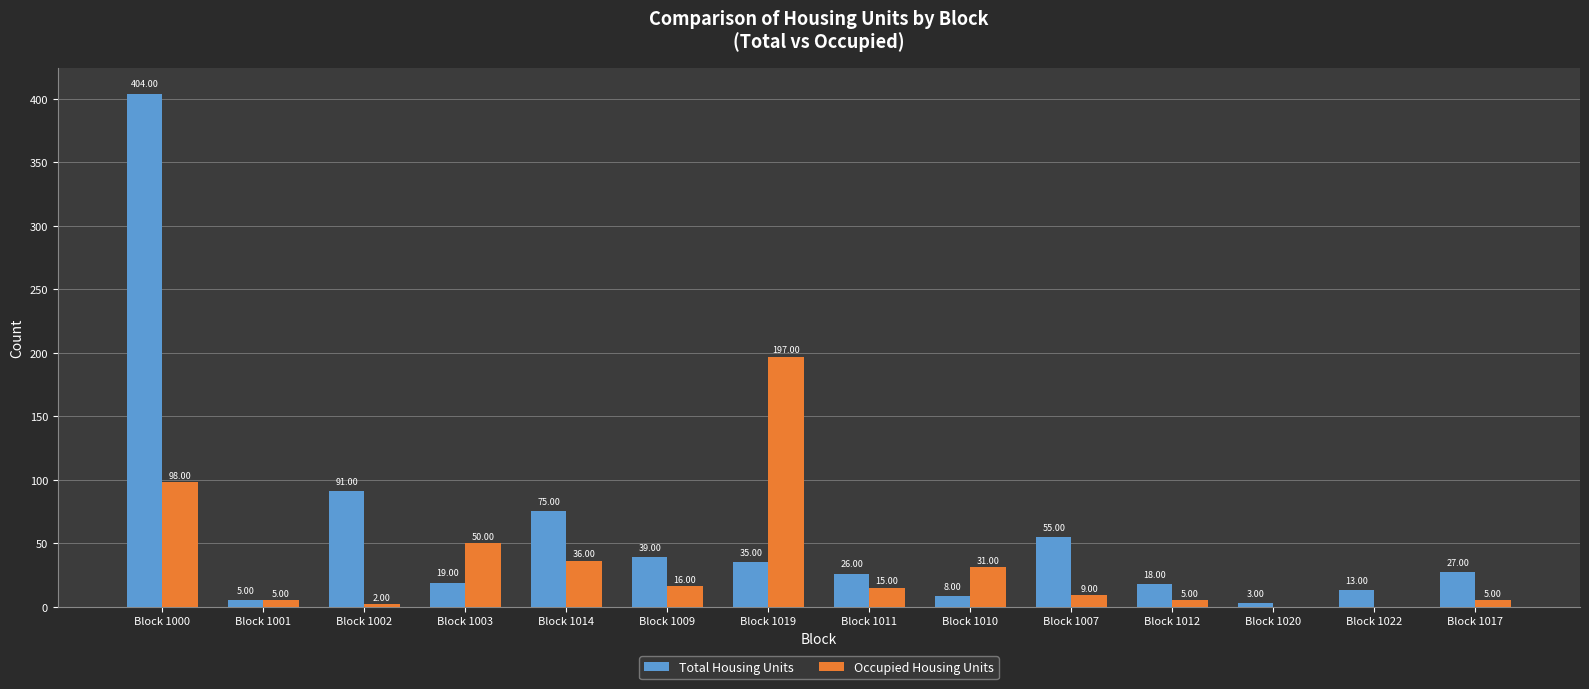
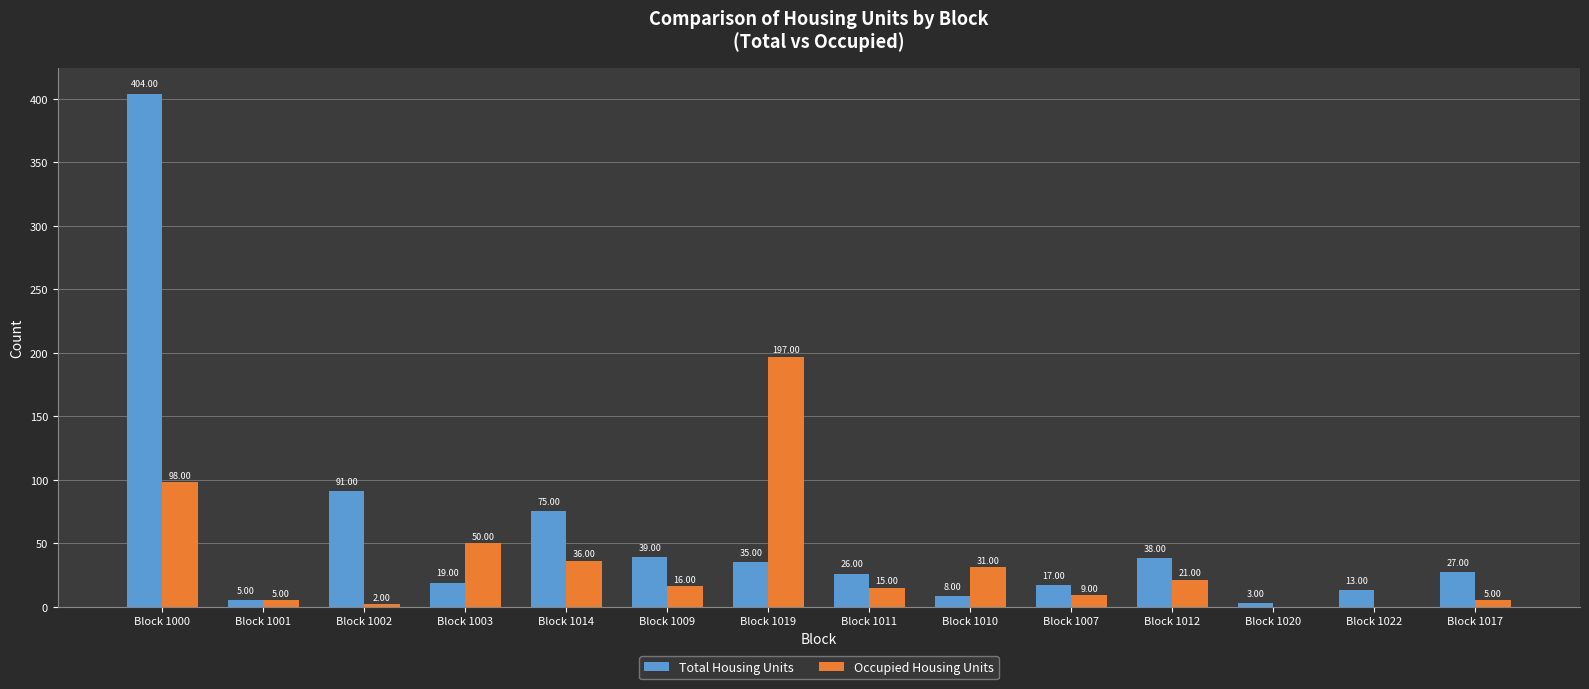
Total Housing Units, Block 1007: 55.00 -> 17.00
Total Housing Units, Block 1012: 18.00 -> 38.00
Occupied Housing Units, Block 1012: 5.00 -> 21.00
